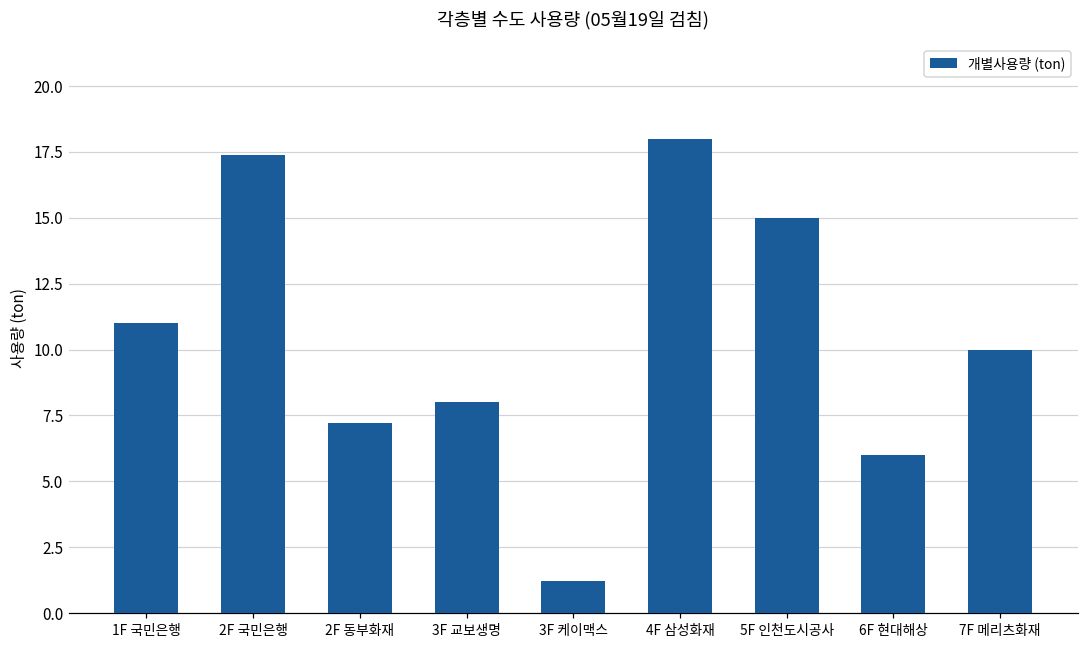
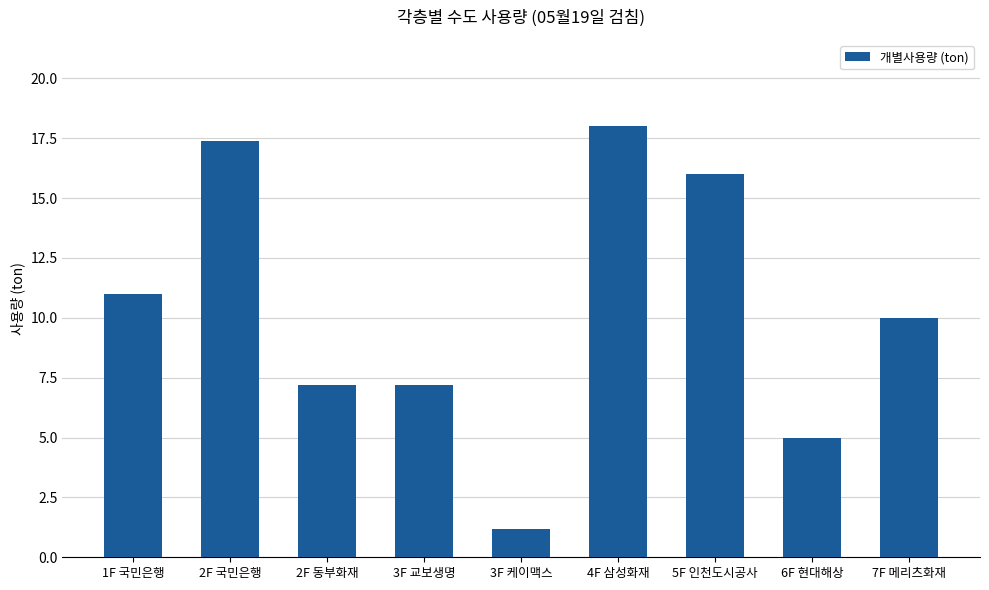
3F 교보생명: 8.0 -> 7.2
5F 인천도시공사: 15 -> 16
6F 현대해상: 6 -> 5
